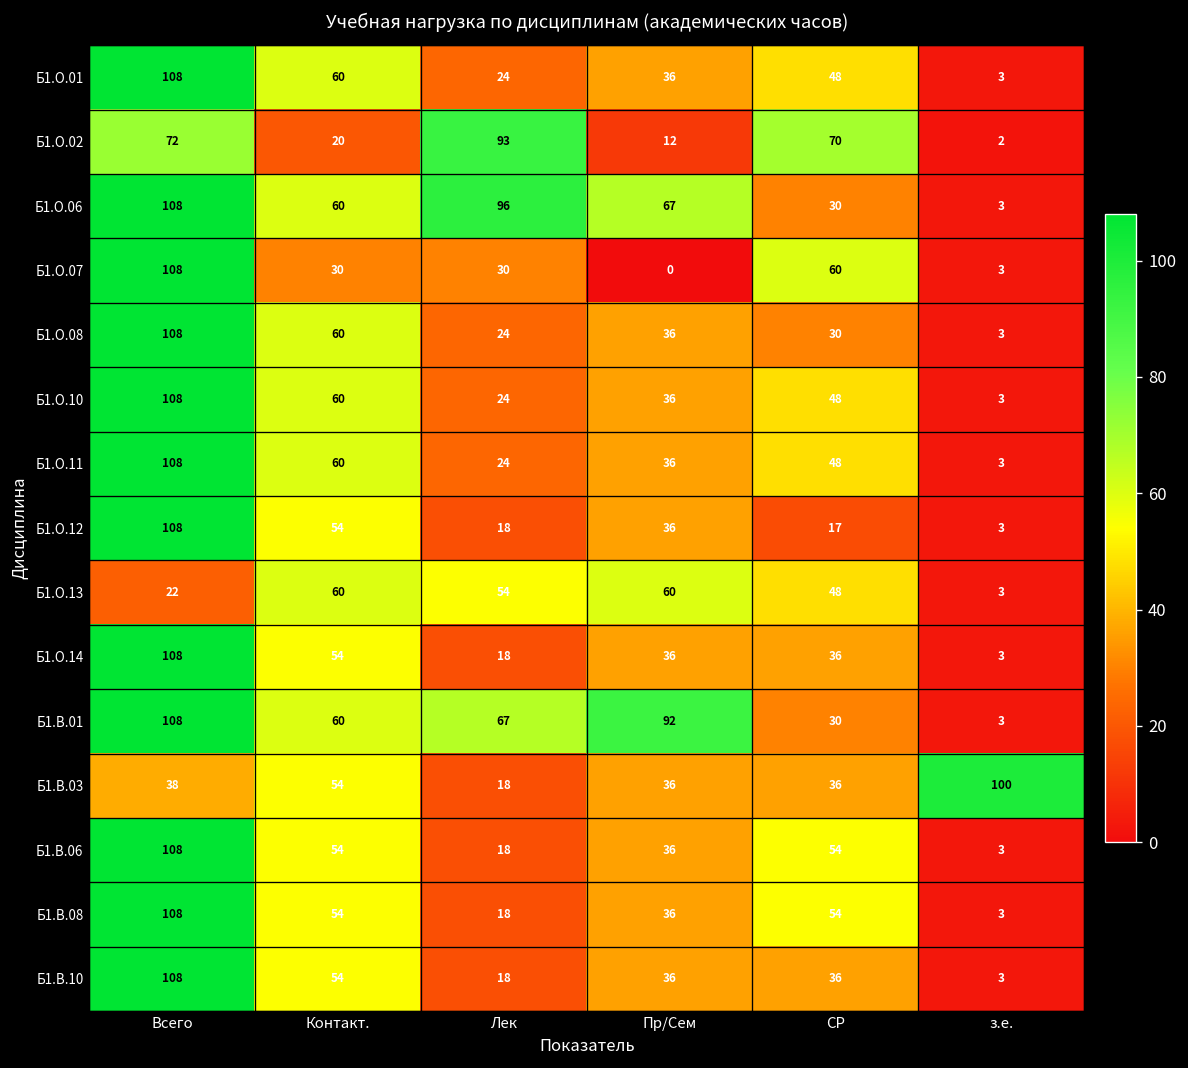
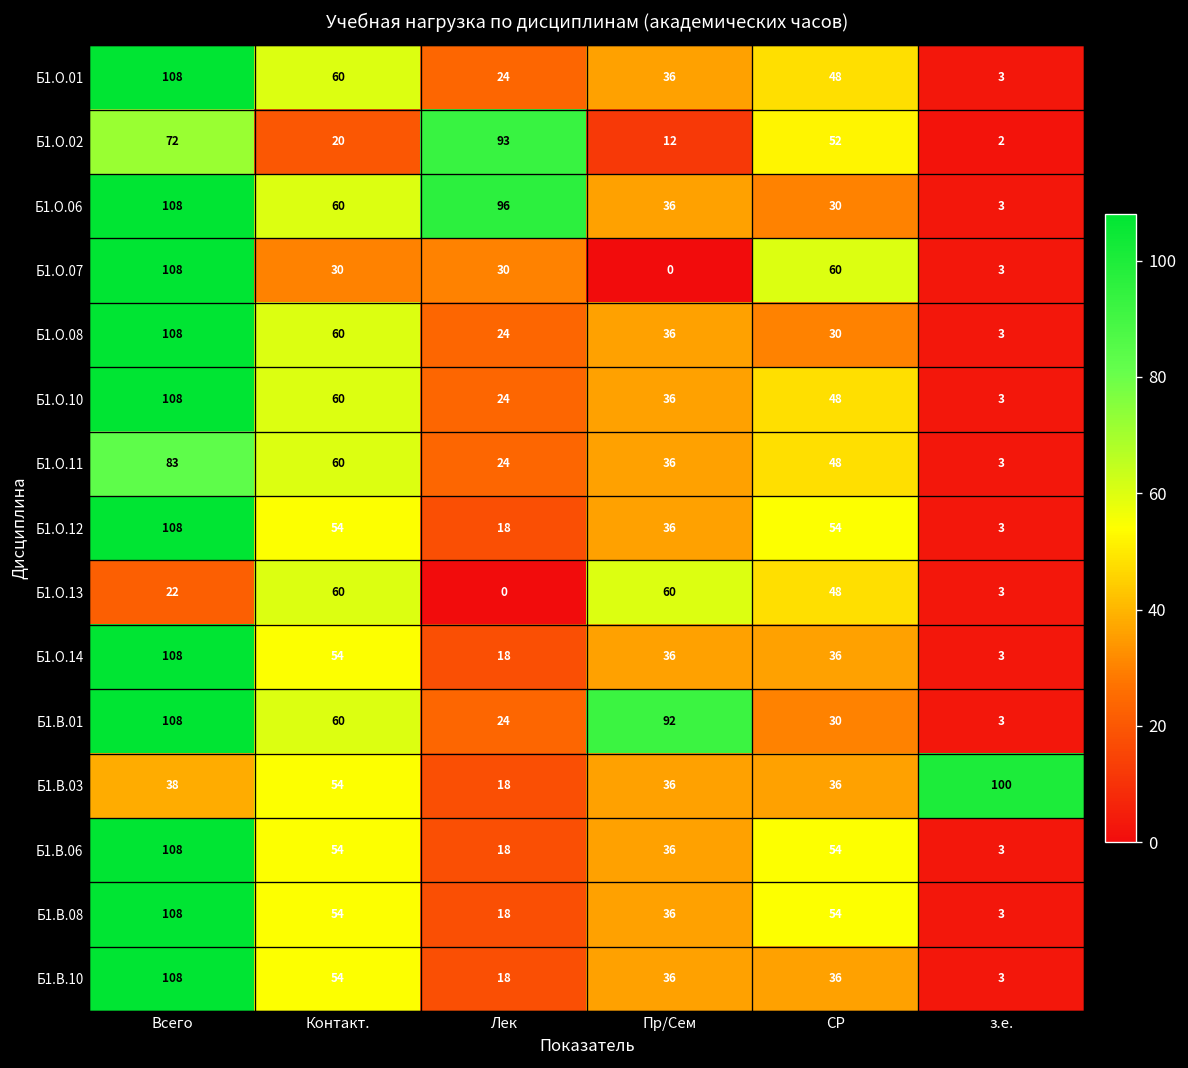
Б1.О.02, СР: 70 -> 52
Б1.О.06, Пр/Сем: 67 -> 36
Б1.О.11, Всего: 108 -> 83
Б1.О.12, СР: 17 -> 54
Б1.О.13, Лек: 54 -> 0
Б1.В.01, Лек: 67 -> 24
